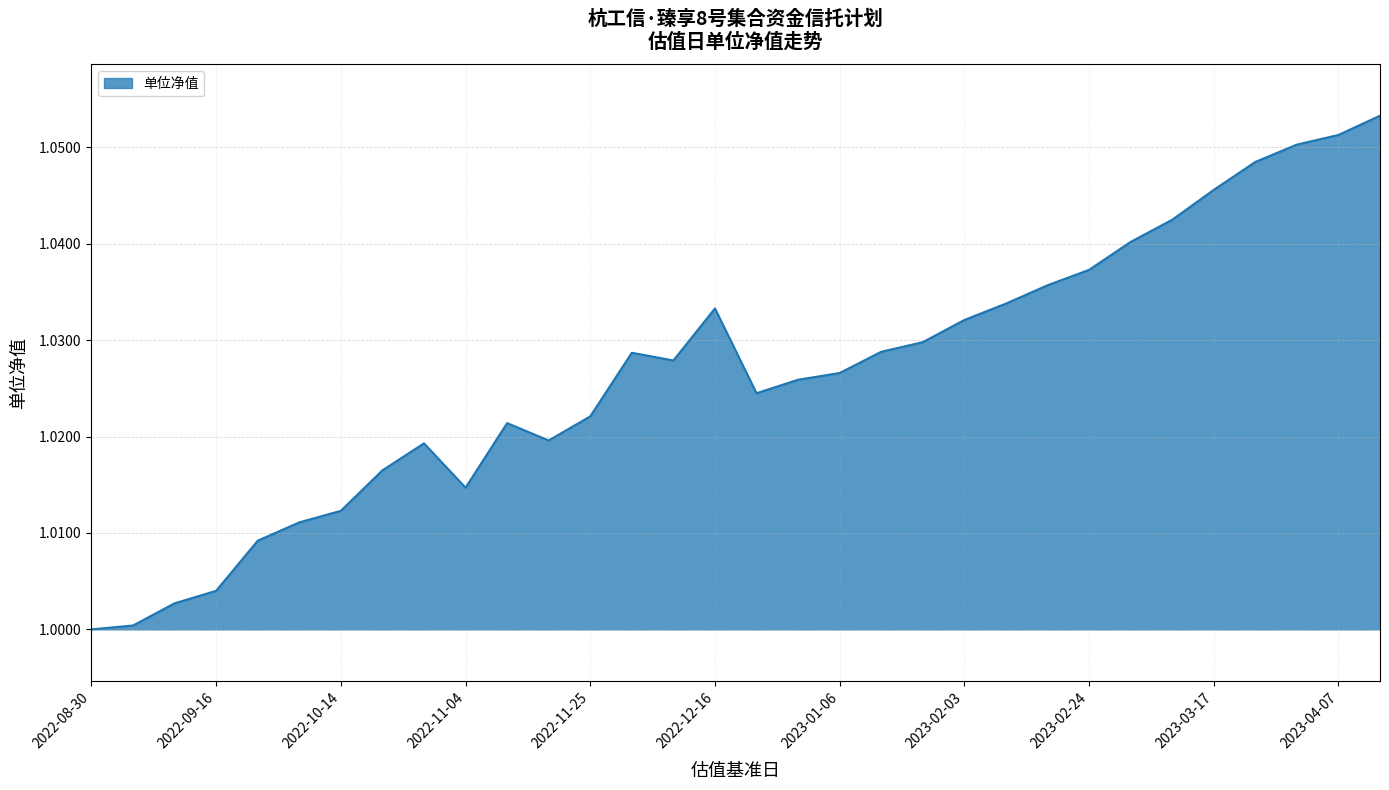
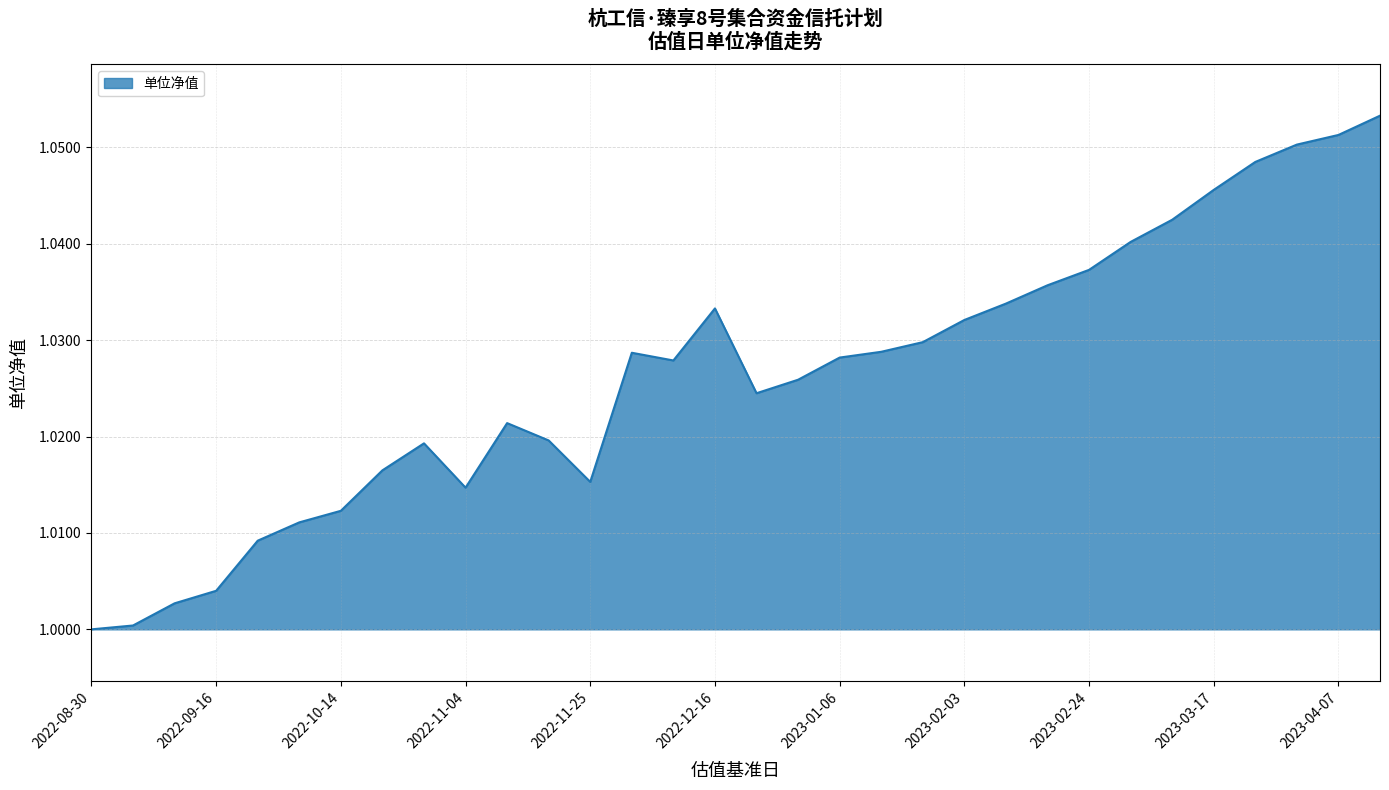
2022-11-25: 1.022 -> 1.015
2023-01-06: 1.027 -> 1.028
